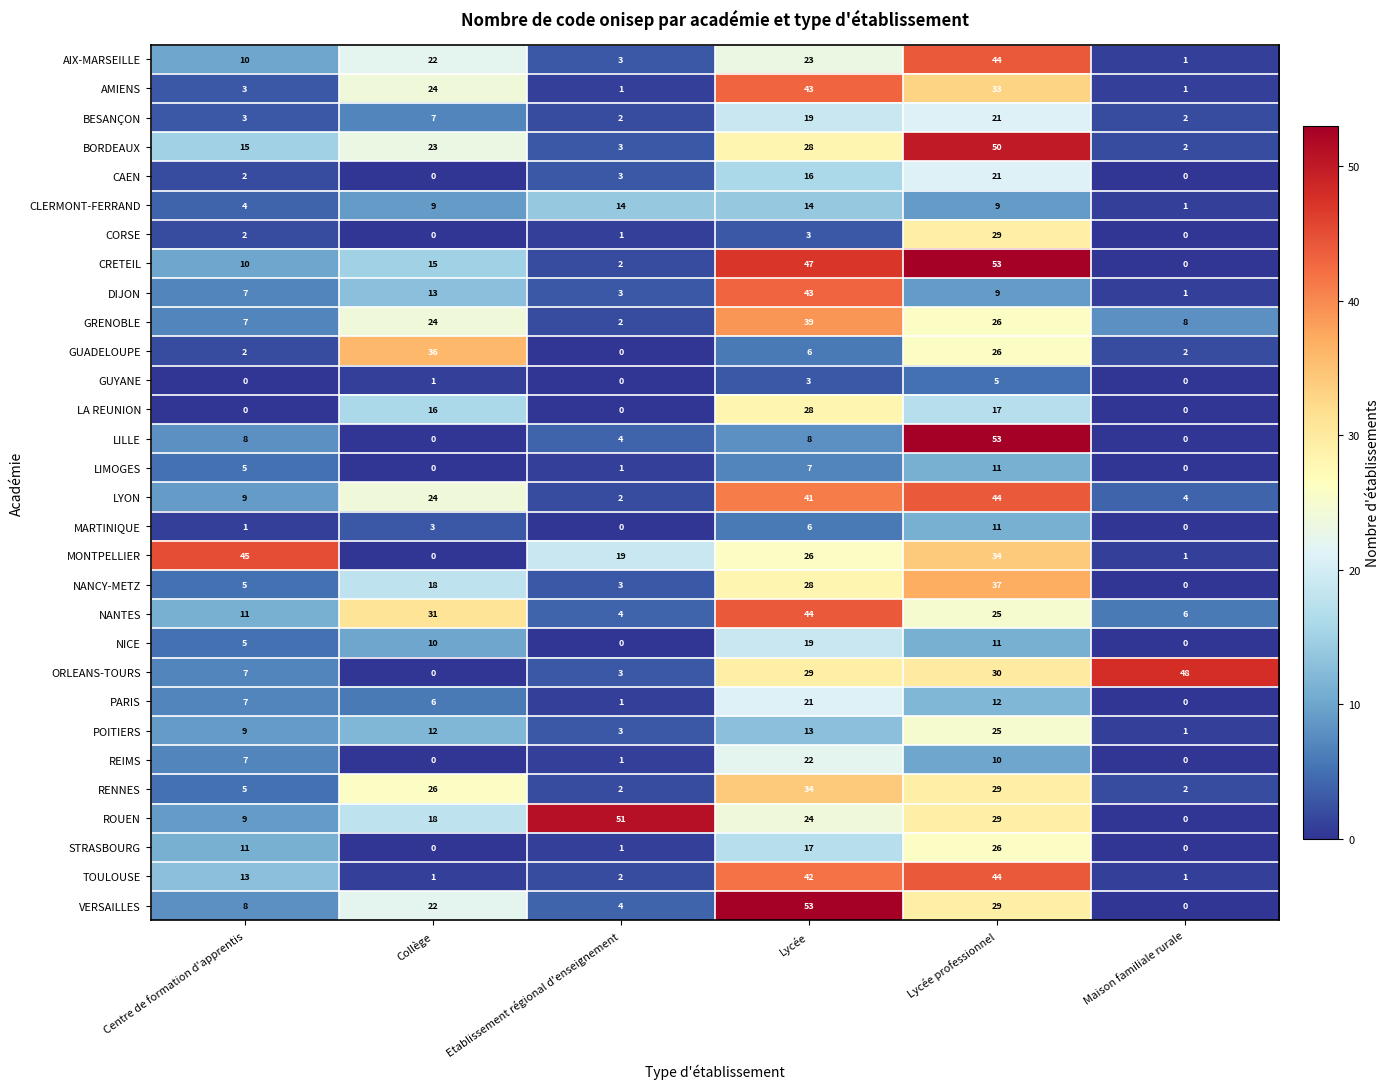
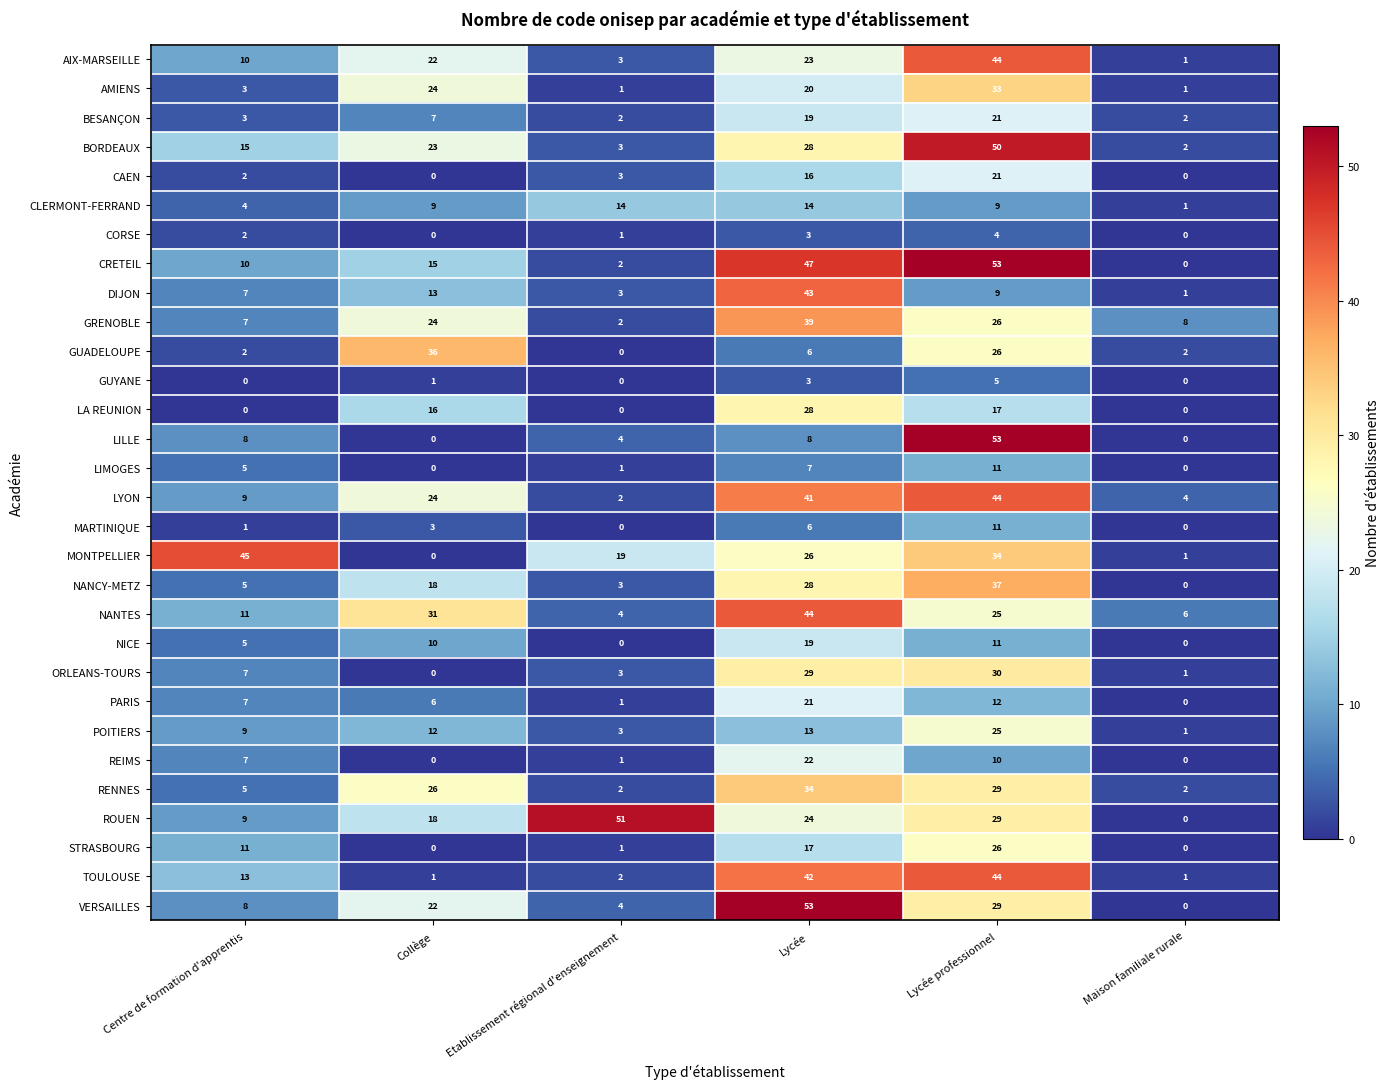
AMIENS, Lycée: 43 -> 20
CORSE, Lycée professionnel: 29 -> 4
ORLEANS-TOURS, Maison familiale rurale: 48 -> 1
